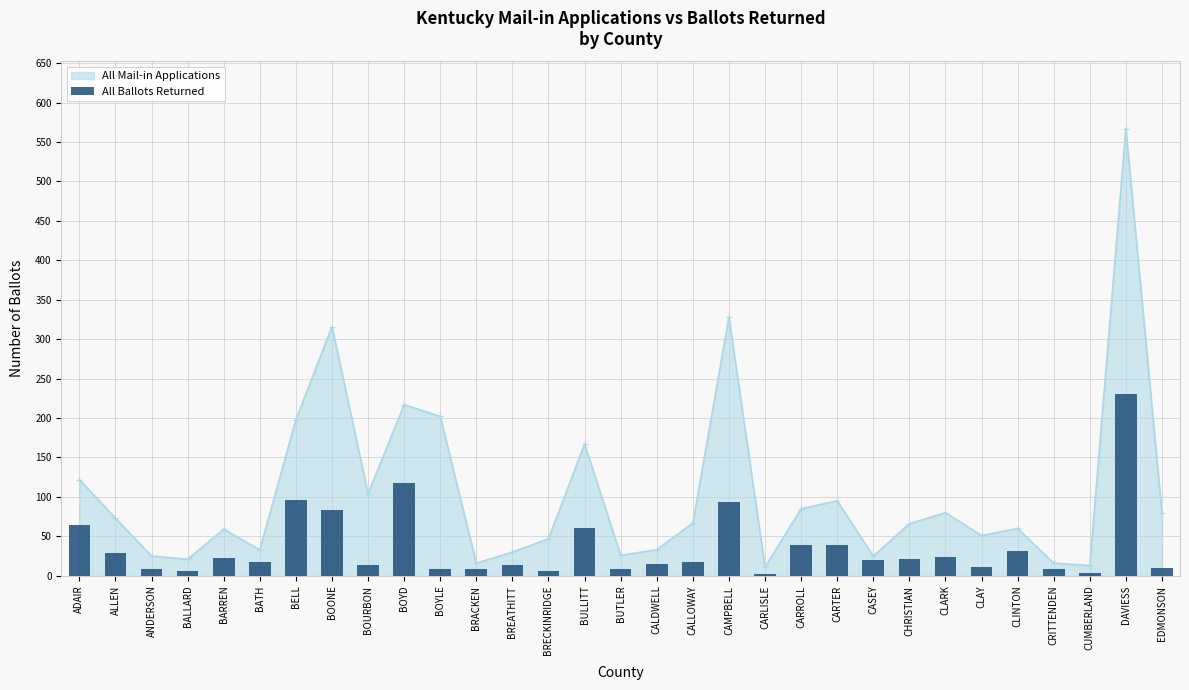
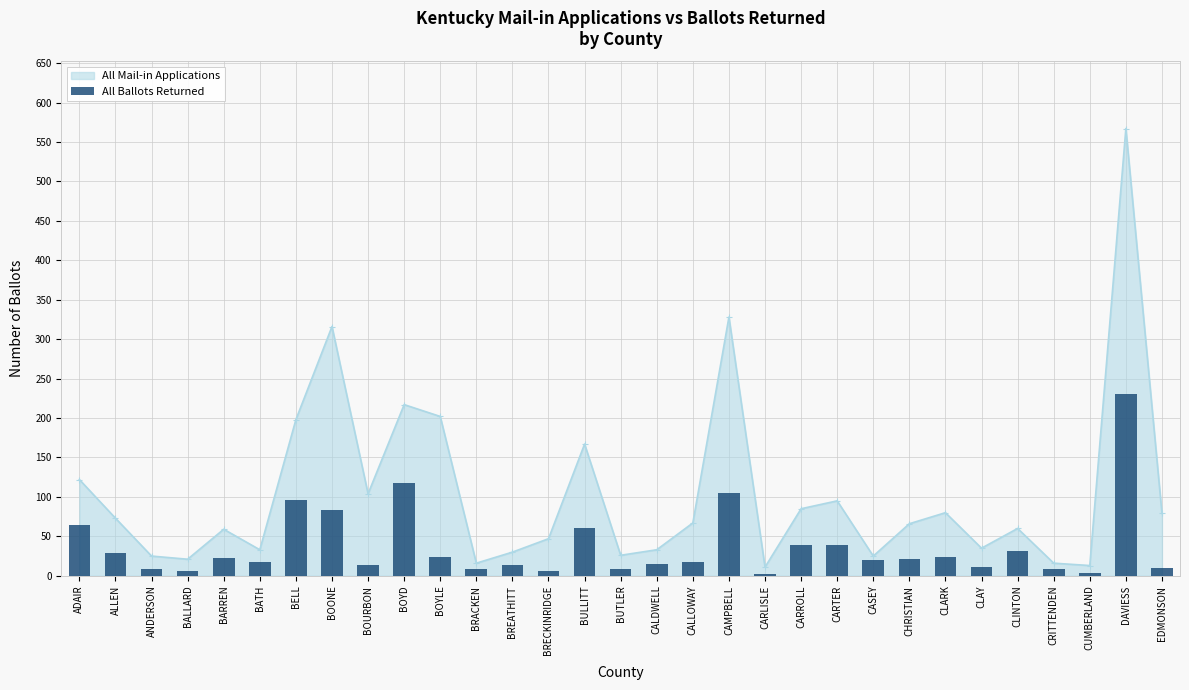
All Ballots Returned, BOYLE: 10 -> 20
All Ballots Returned, CAMPBELL: 90 -> 110
All Mail-in Applications, CLAY: 50 -> 40
